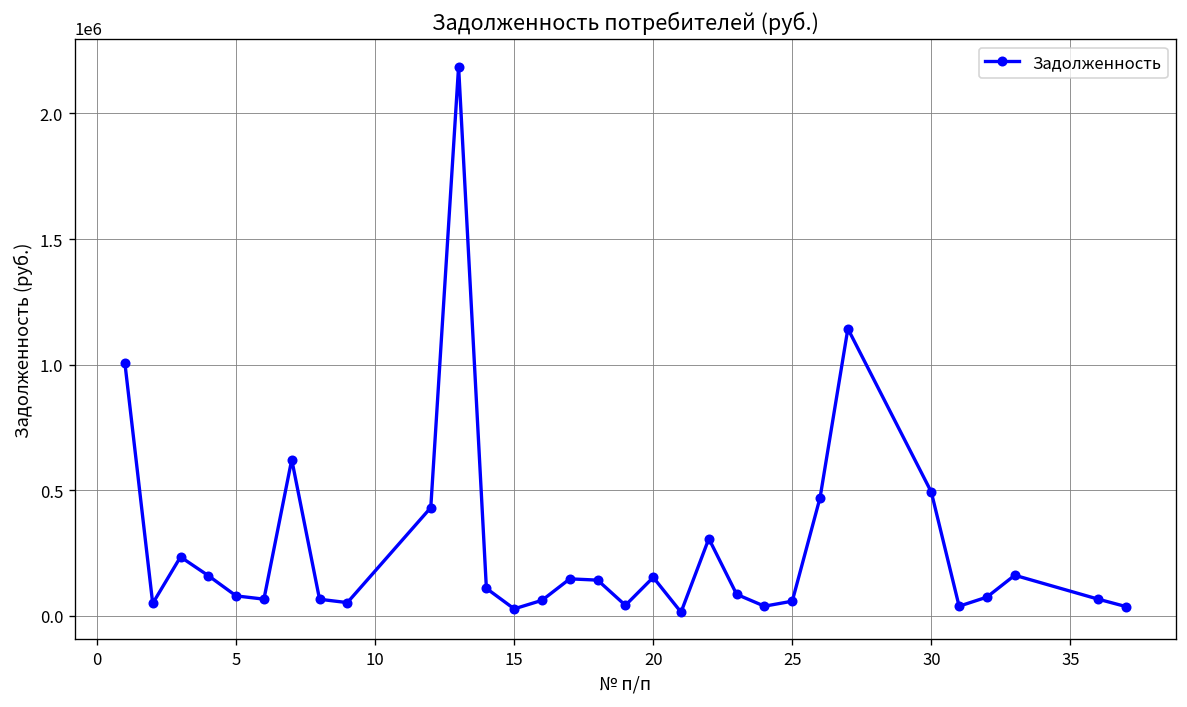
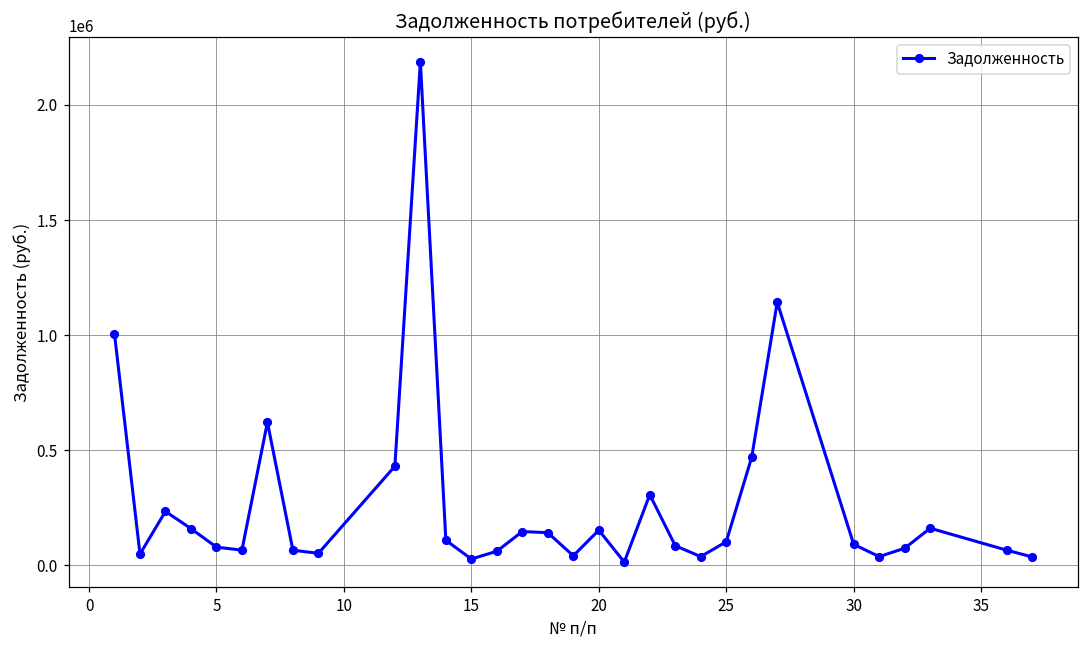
25: 60000 -> 100000
30: 490000 -> 90000
